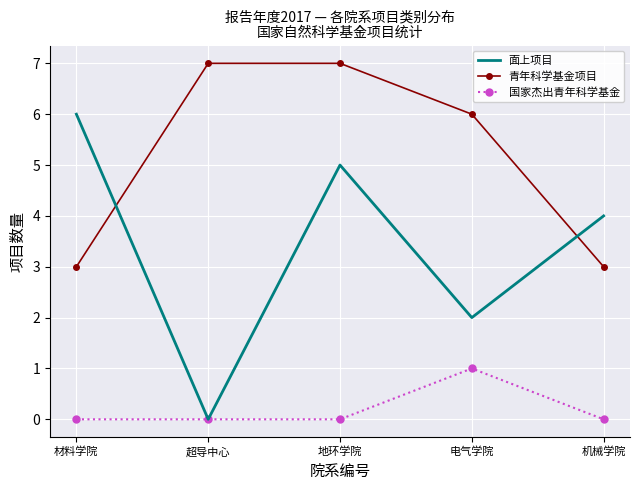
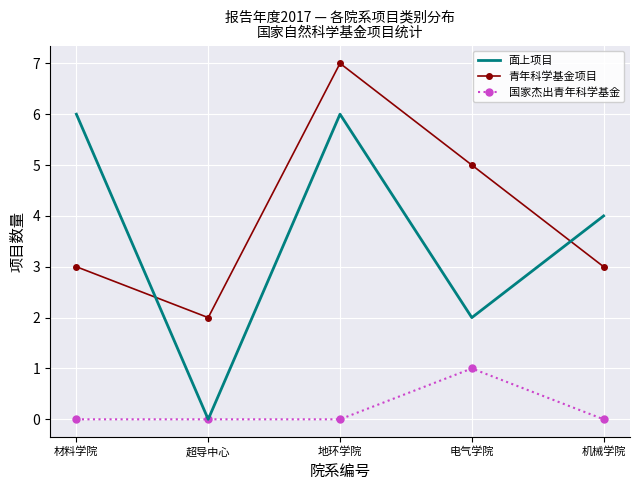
青年科学基金项目, 超导中心: 7 -> 2
面上项目, 地环学院: 5 -> 6
青年科学基金项目, 电气学院: 6 -> 5
